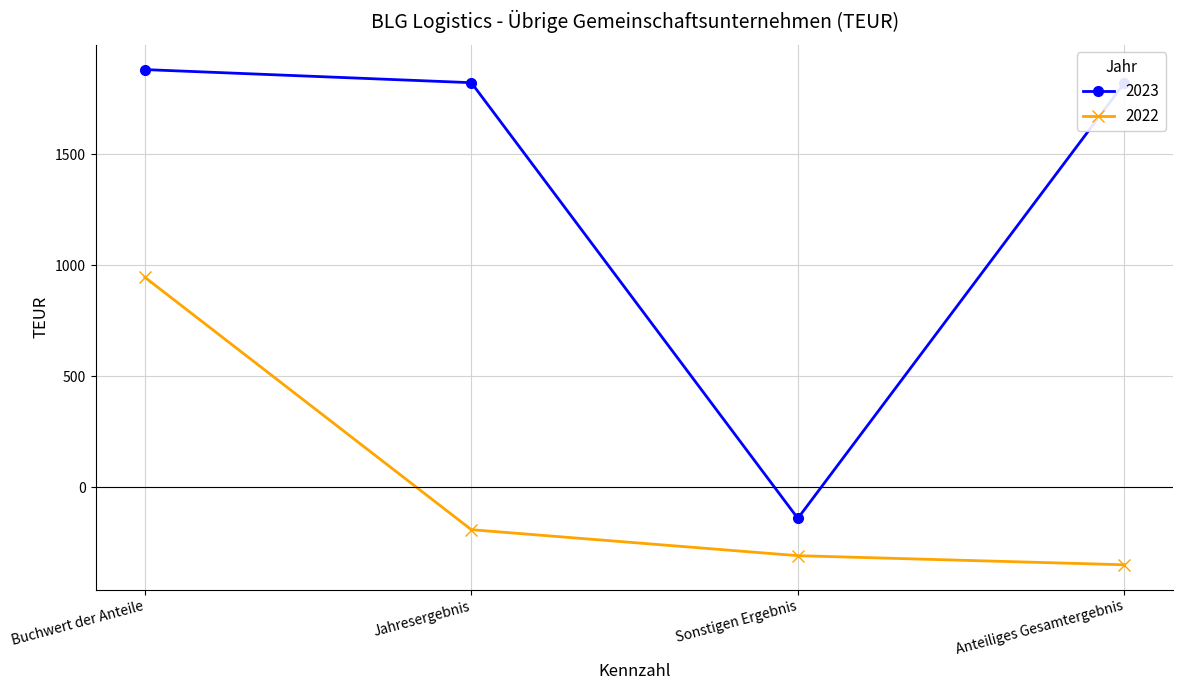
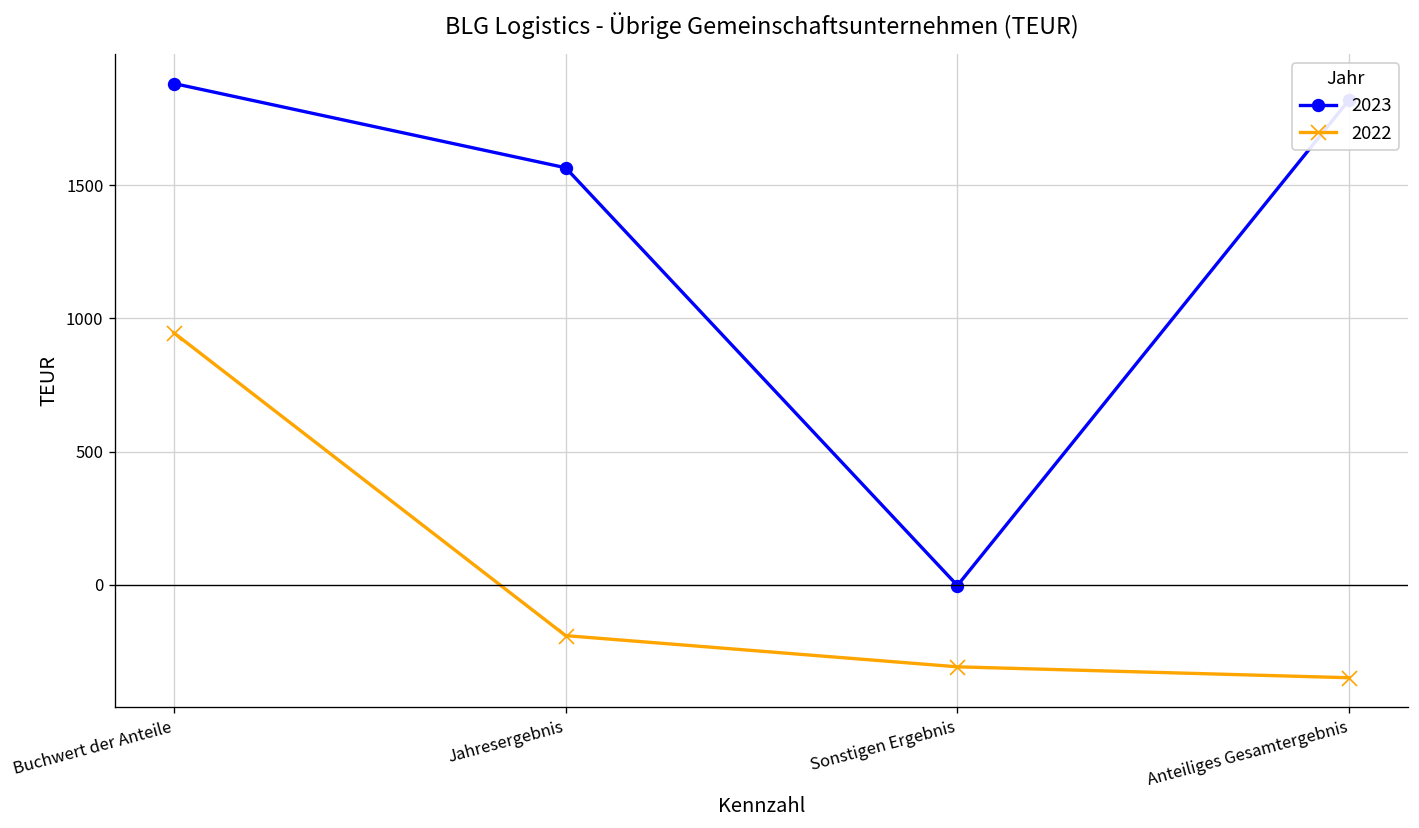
2023, Jahresergebnis: 1820 -> 1570
2023, Sonstigen Ergebnis: -140 -> 0
